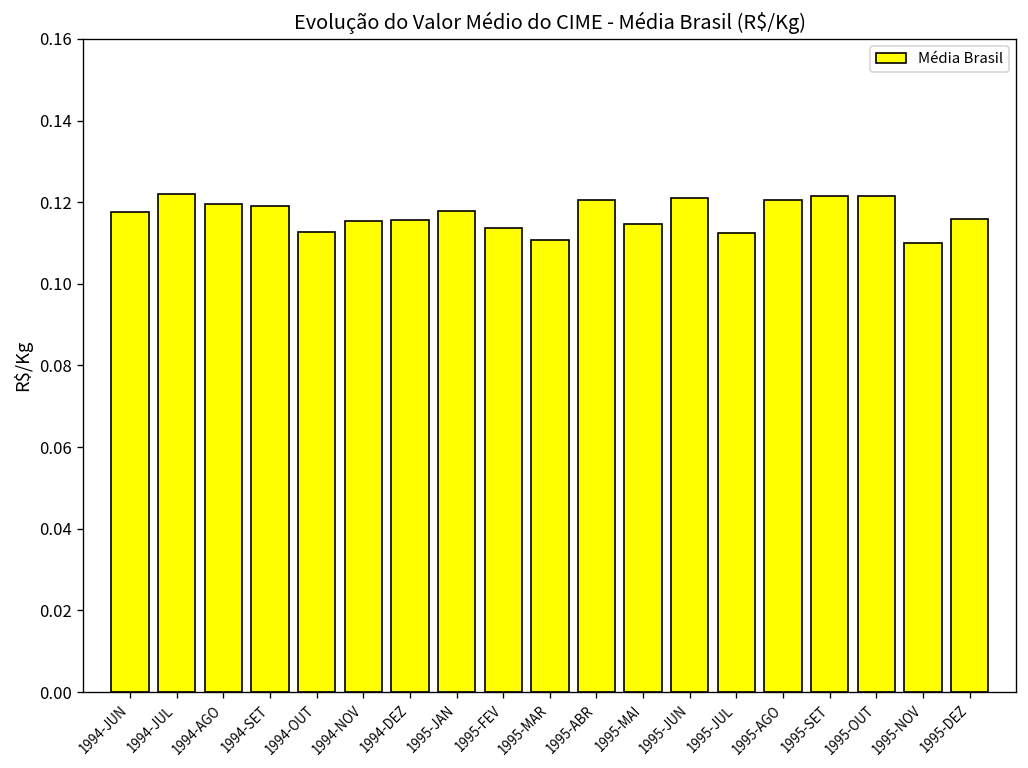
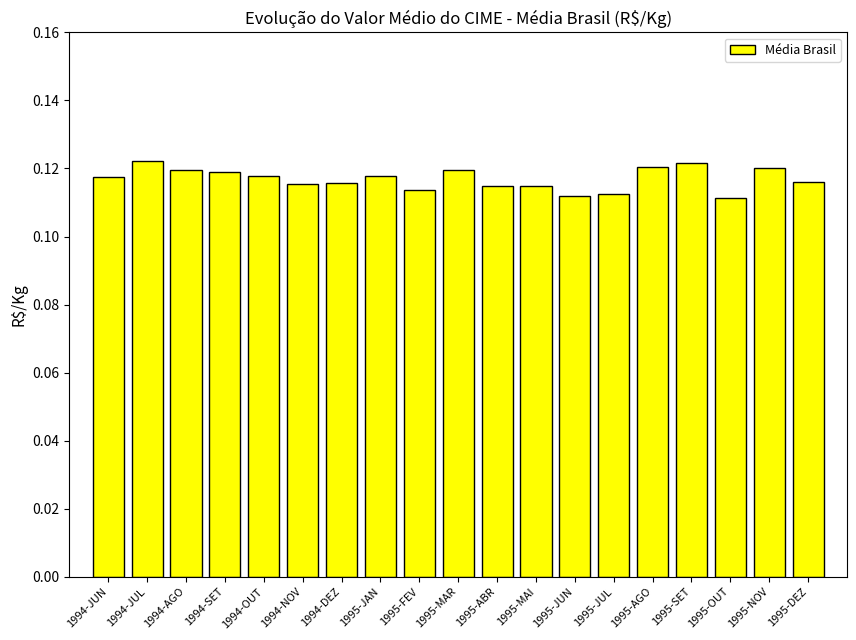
1994-OUT: 0.113 -> 0.118
1995-MAR: 0.111 -> 0.119
1995-ABR: 0.121 -> 0.115
1995-JUN: 0.121 -> 0.112
1995-OUT: 0.122 -> 0.111
1995-NOV: 0.11 -> 0.12
